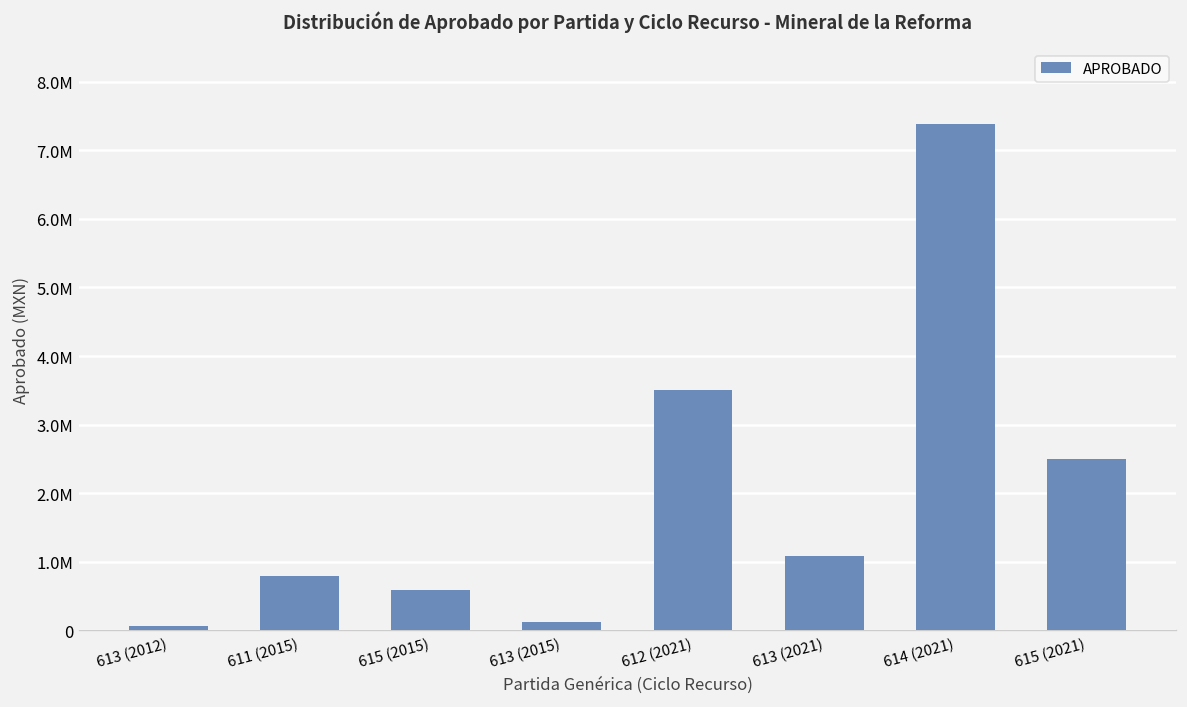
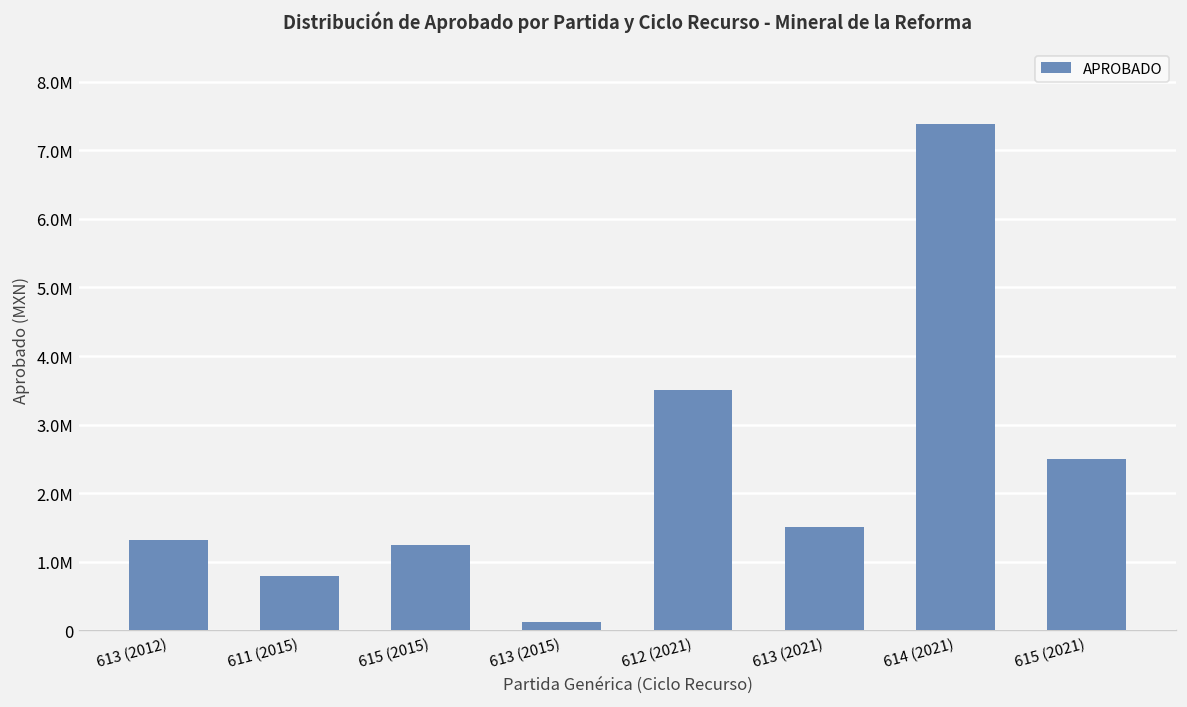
613 (2012): 100000 -> 1300000
615 (2015): 600000 -> 1200000
613 (2021): 1100000 -> 1500000
